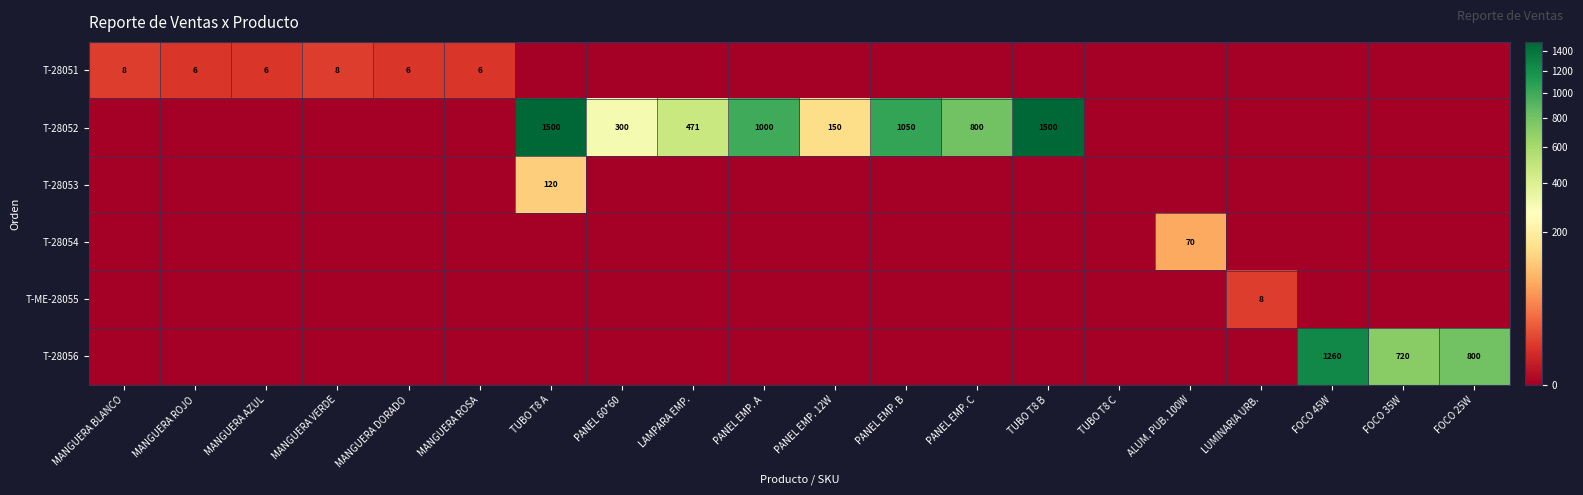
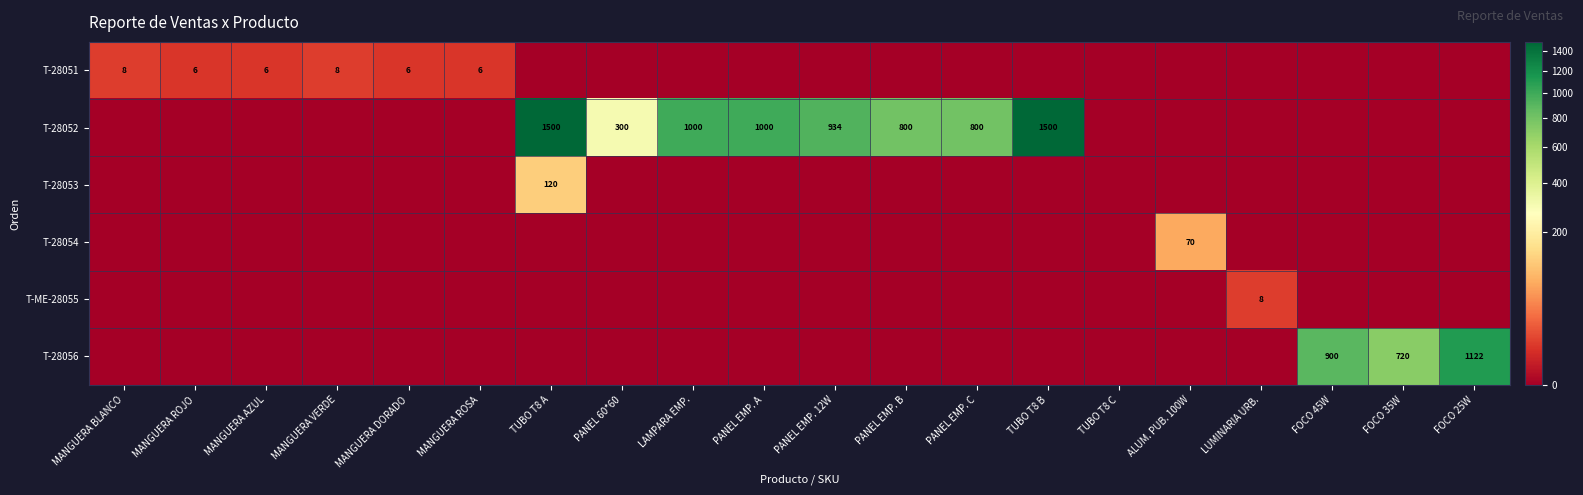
T-28052, LAMPARA EMP.: 471 -> 1000
T-28052, PANEL EMP. 12W: 150 -> 934
T-28052, PANEL EMP. B: 1050 -> 800
T-28056, FOCO 45W: 1260 -> 900
T-28056, FOCO 25W: 800 -> 1122
